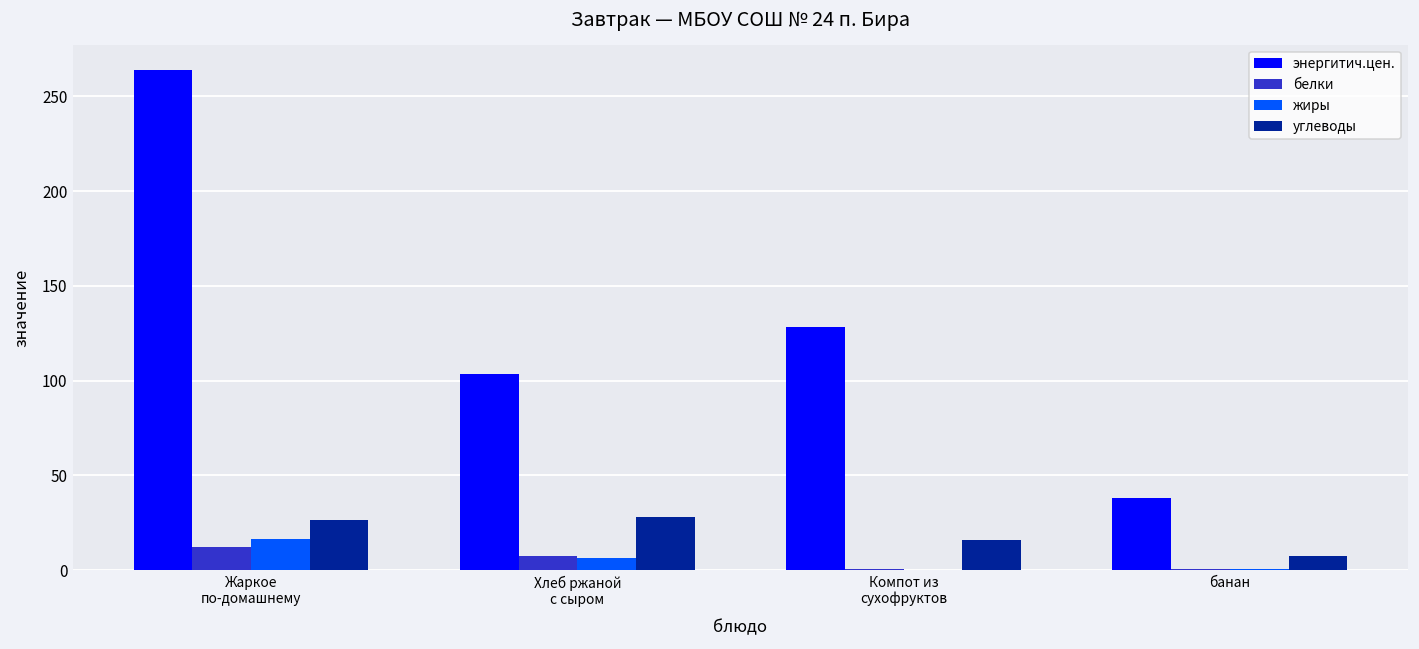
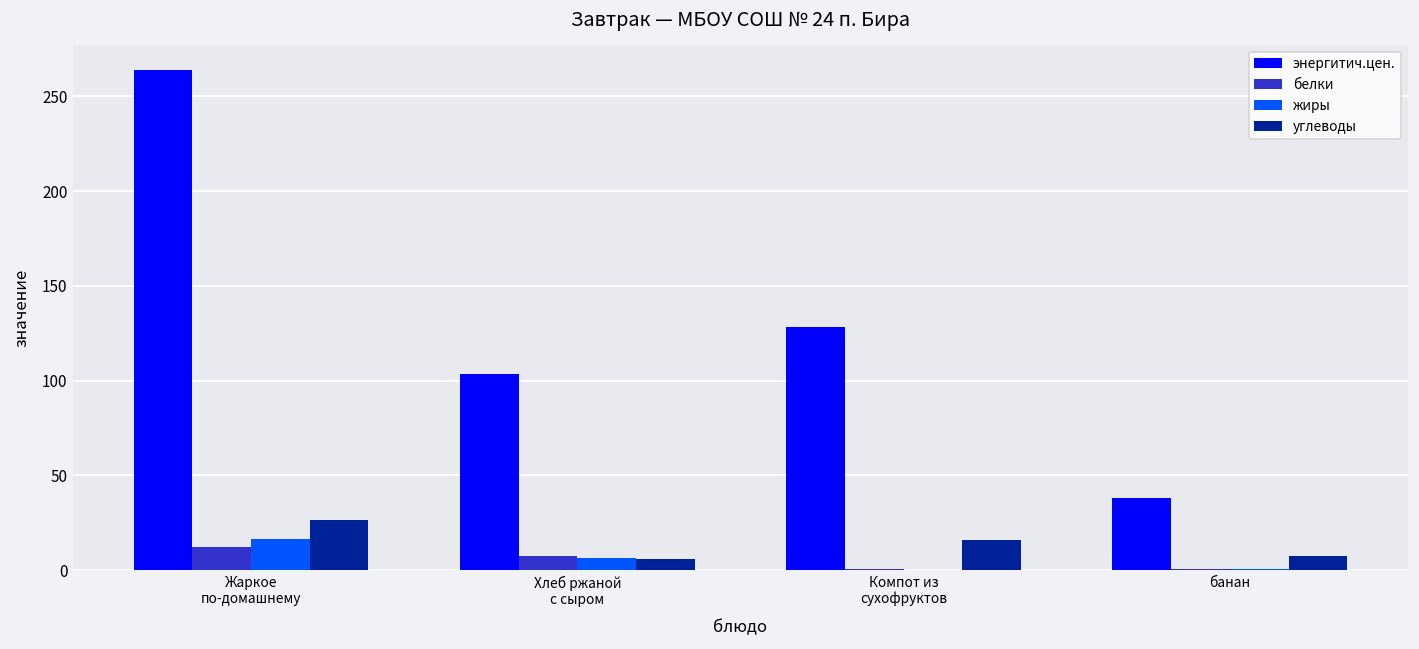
углеводы, Хлеб ржаной с сыром: 28 -> 6
